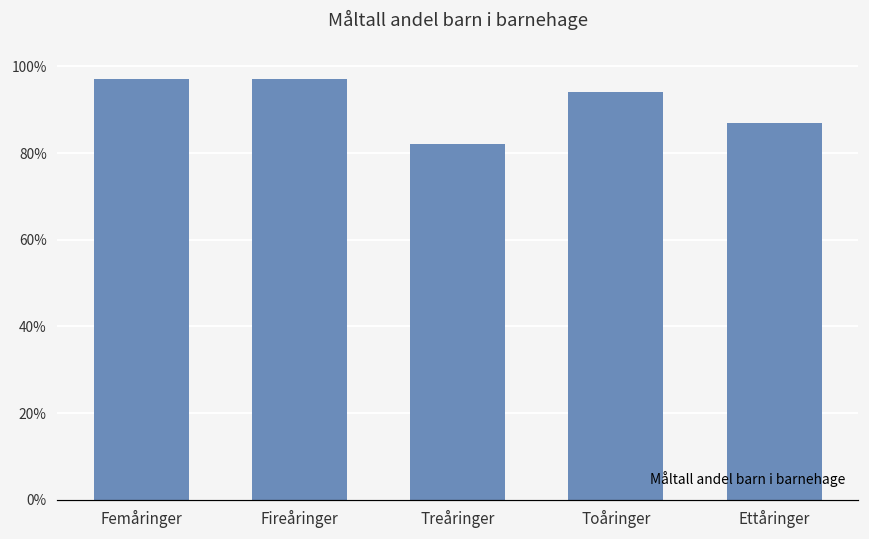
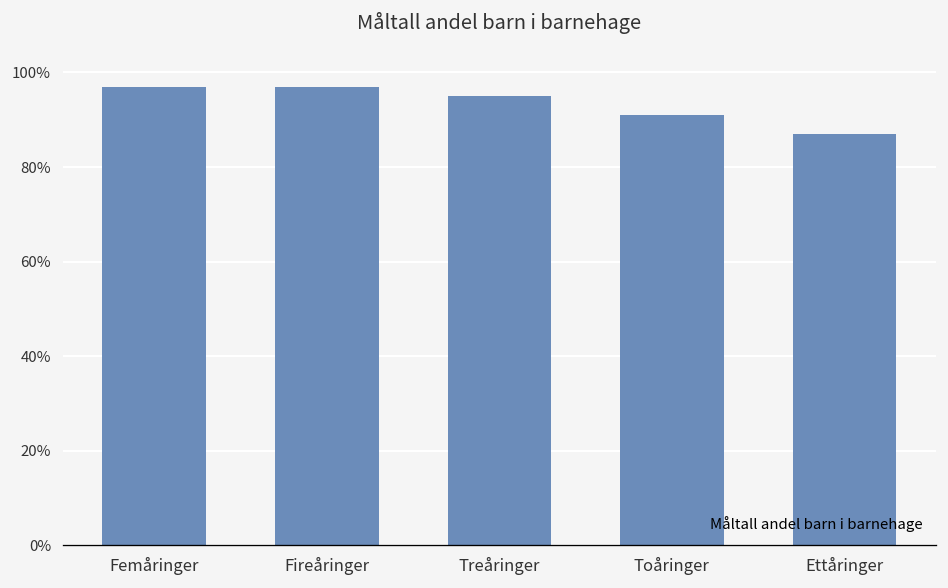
Treåringer: 82% -> 95%
Toåringer: 94% -> 91%
